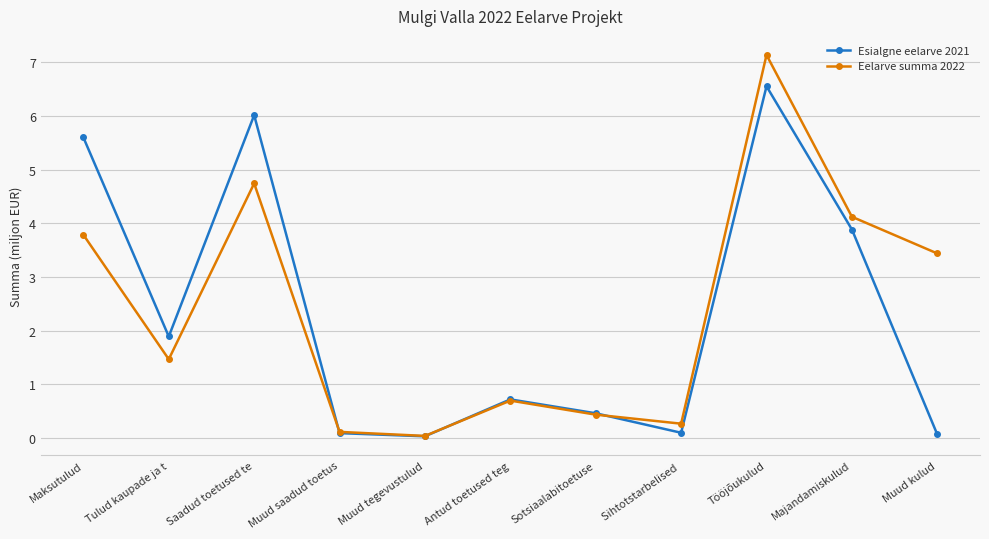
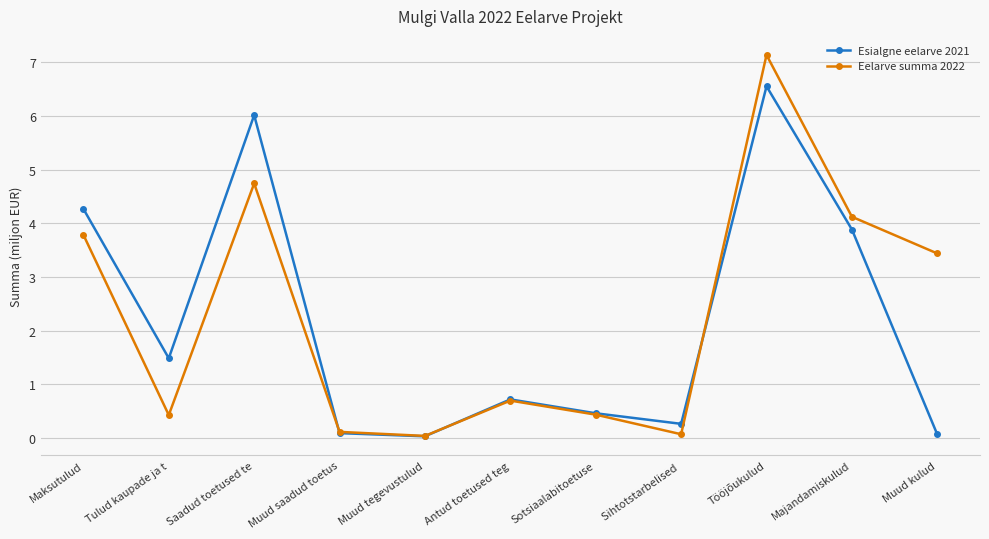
Esialgne eelarve 2021, Maksutulud: 5.6 -> 4.3
Esialgne eelarve 2021, Tulud kaupade ja t: 1.9 -> 1.5
Eelarve summa 2022, Tulud kaupade ja t: 1.5 -> 0.4
Esialgne eelarve 2021, Sihtotstarbelised: 0.1 -> 0.3
Eelarve summa 2022, Sihtotstarbelised: 0.3 -> 0.1
